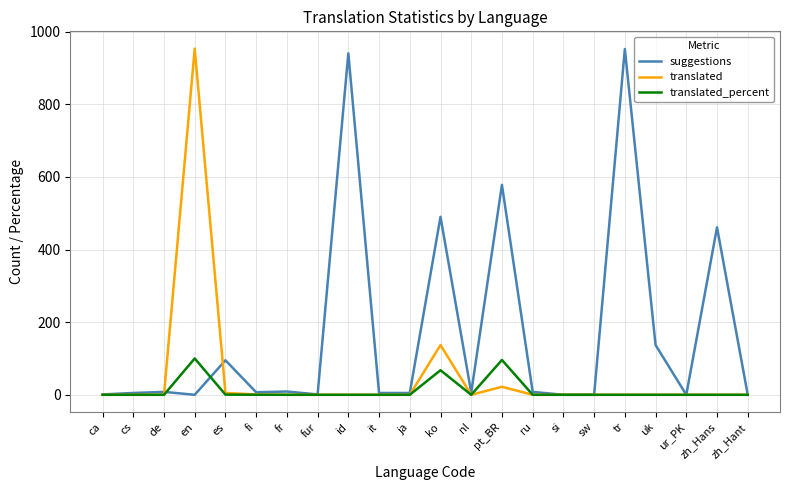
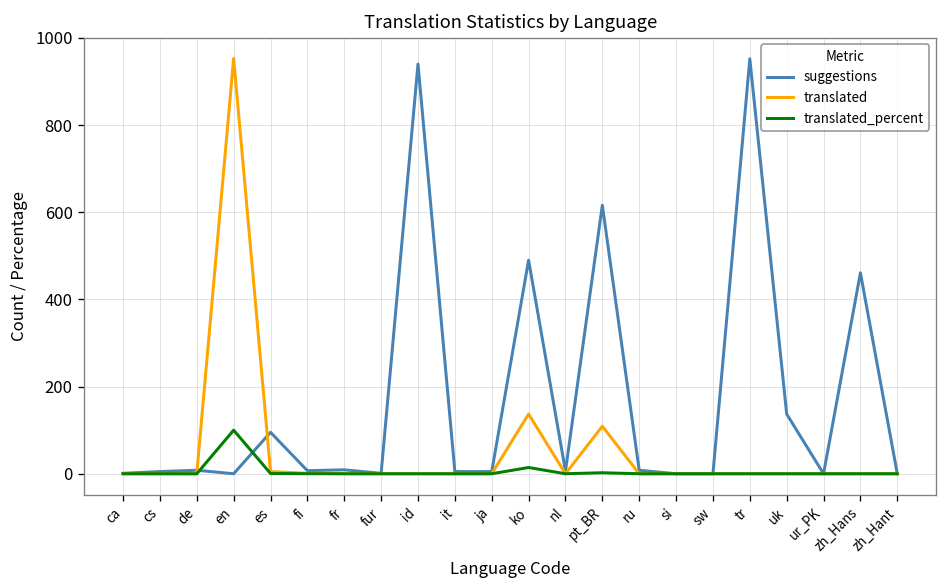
translated_percent, ko: 70 -> 10
suggestions, pt_BR: 580 -> 620
translated, pt_BR: 20 -> 110
translated_percent, pt_BR: 100 -> 0
